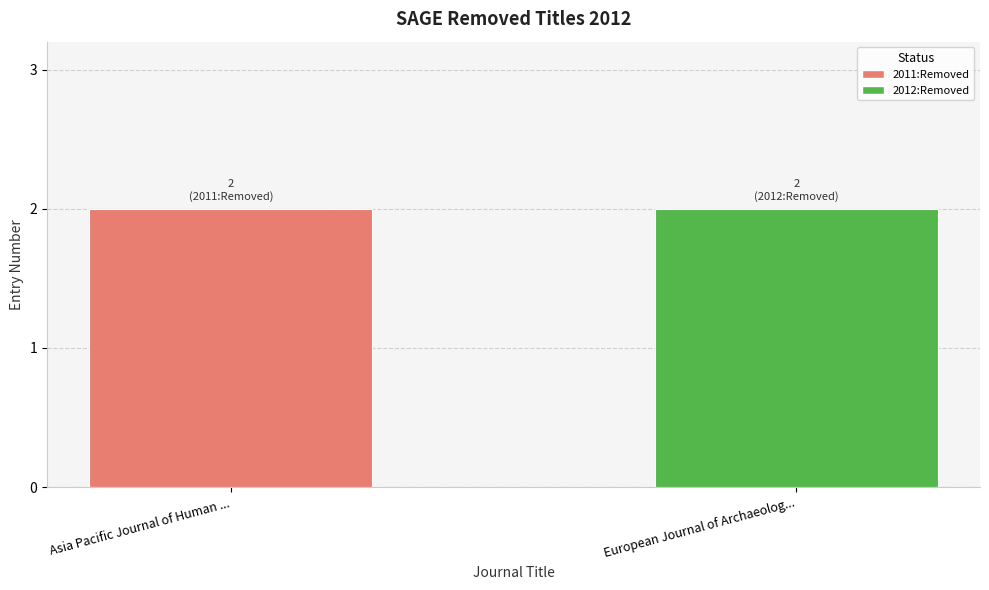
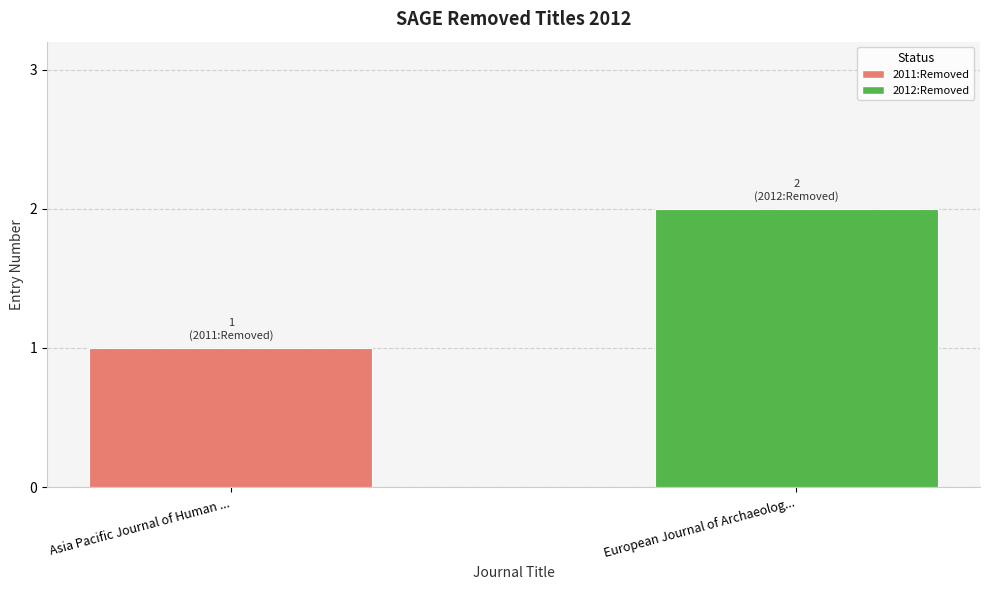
Asia Pacific Journal of Human ...: 2 -> 1
